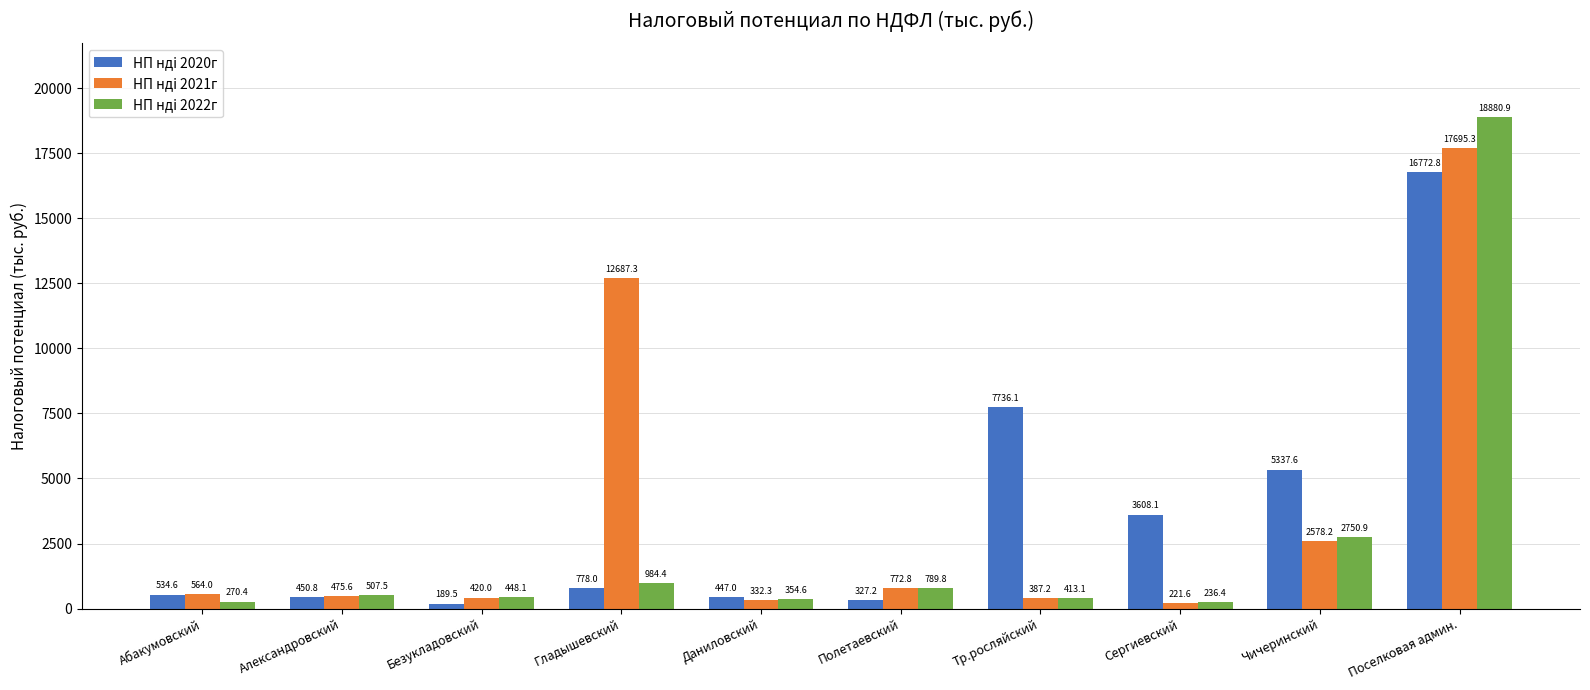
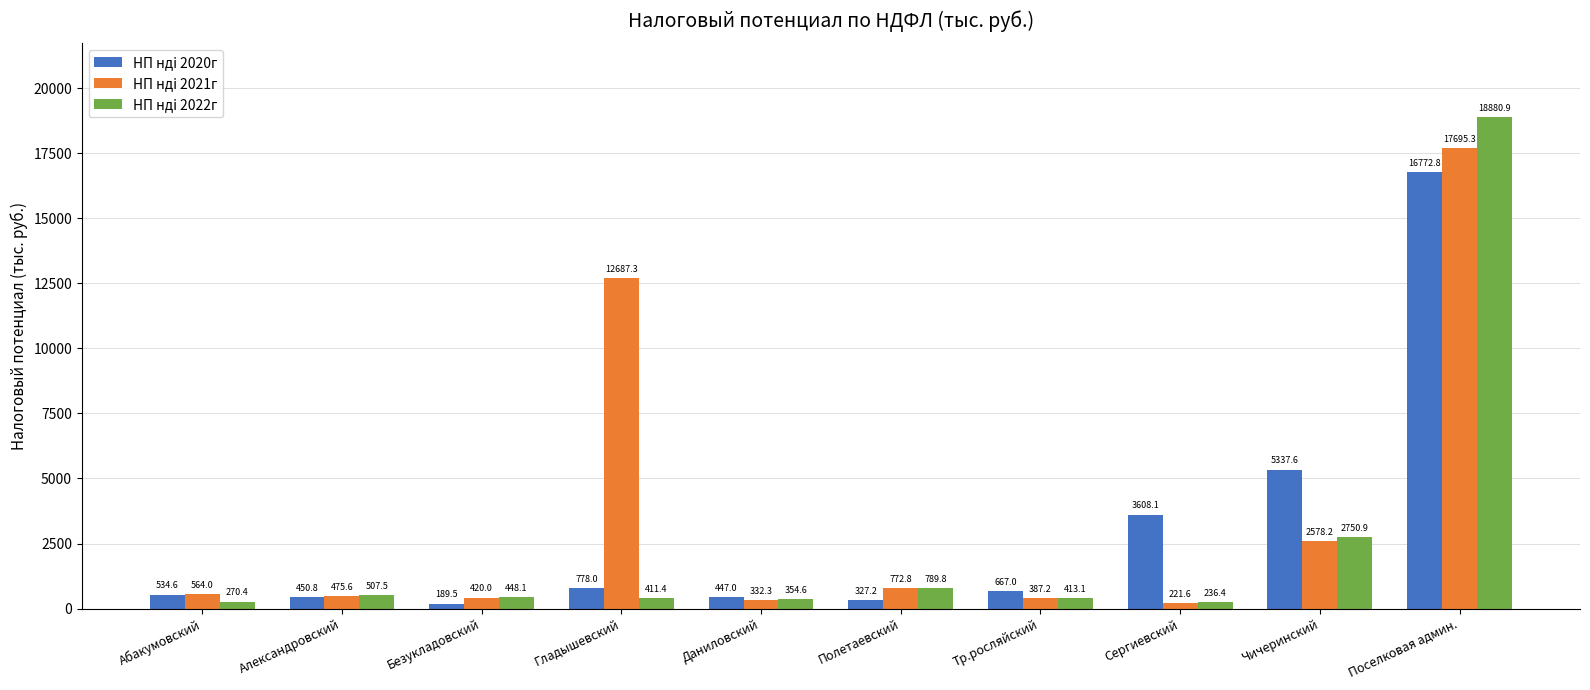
НП ндi 2022г, Гладышевский: 984.4 -> 411.4
НП ндi 2020г, Тр.росляйский: 7736.1 -> 667.0
